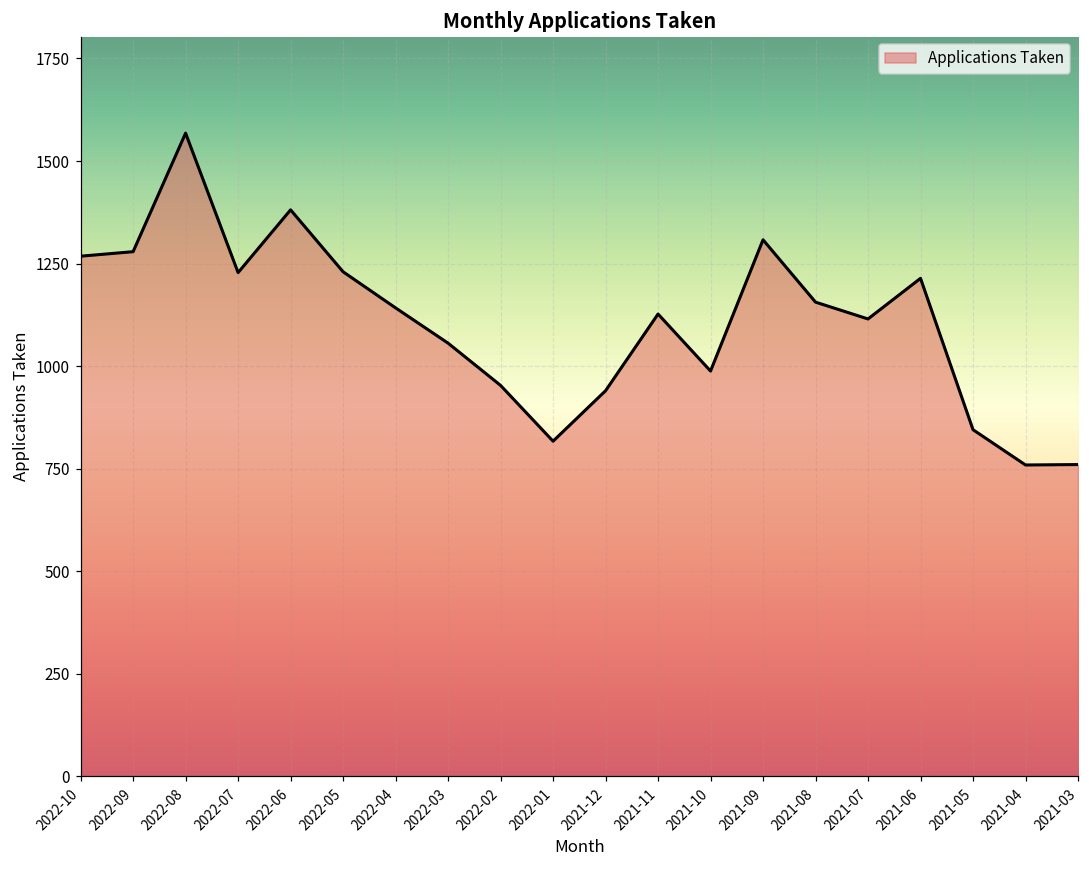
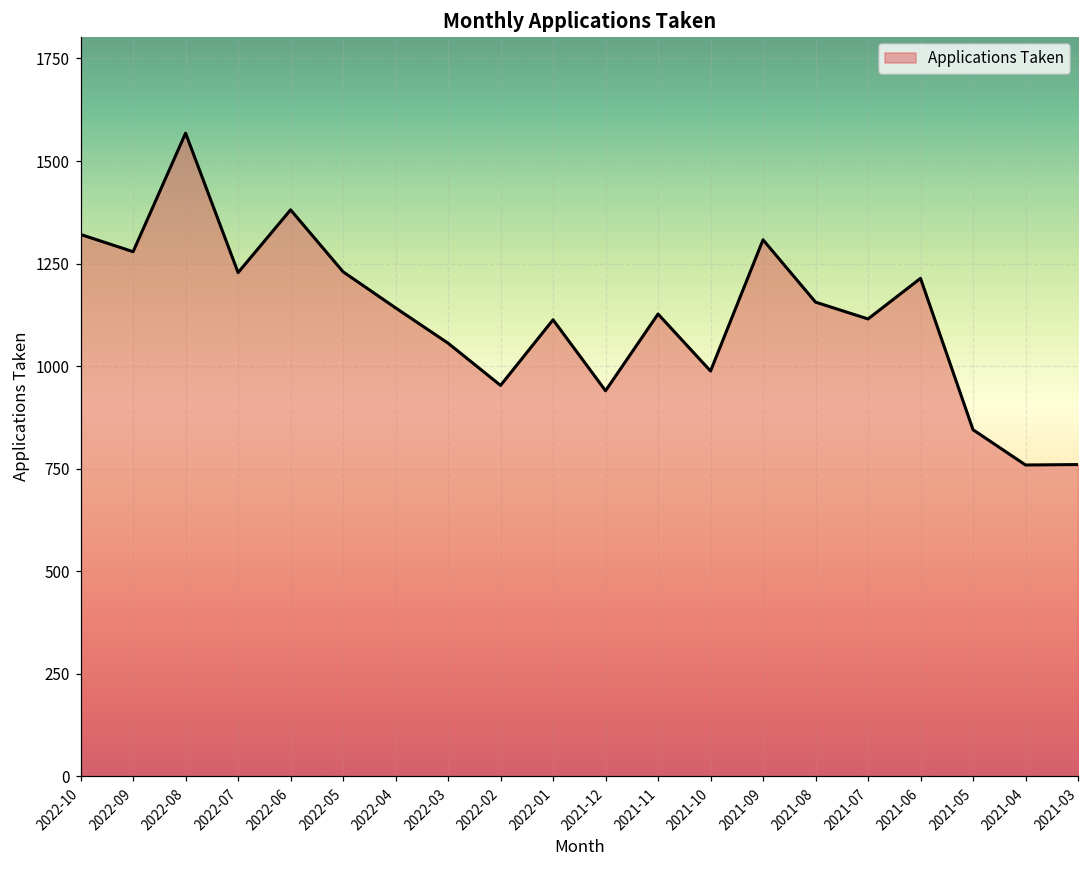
2022-10: 1270 -> 1320
2022-01: 820 -> 1110
